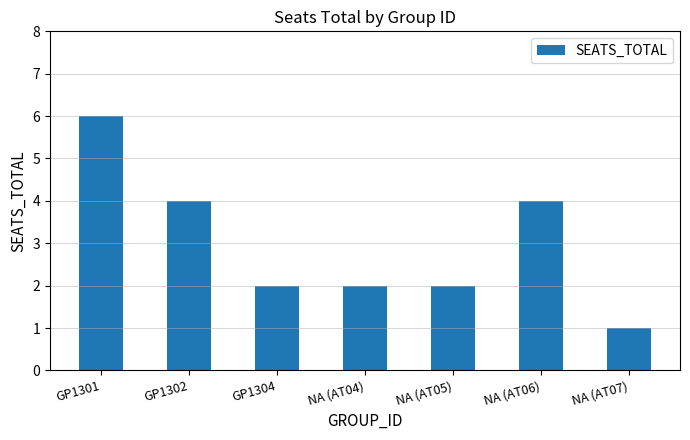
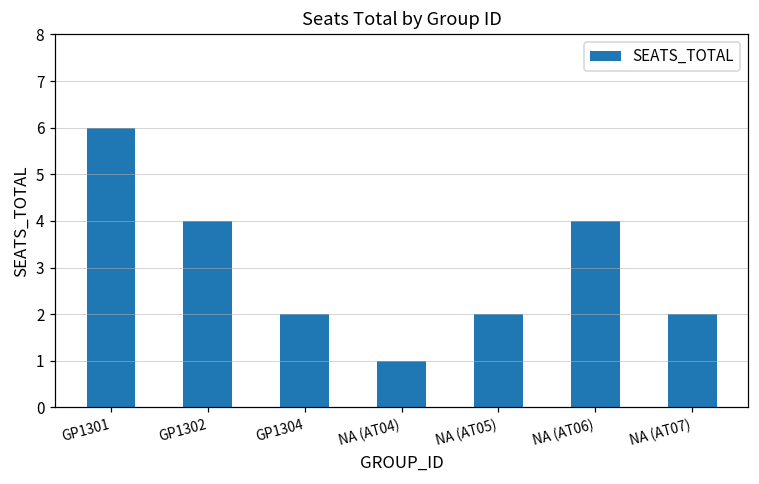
NA (AT04): 2 -> 1
NA (AT07): 1 -> 2
